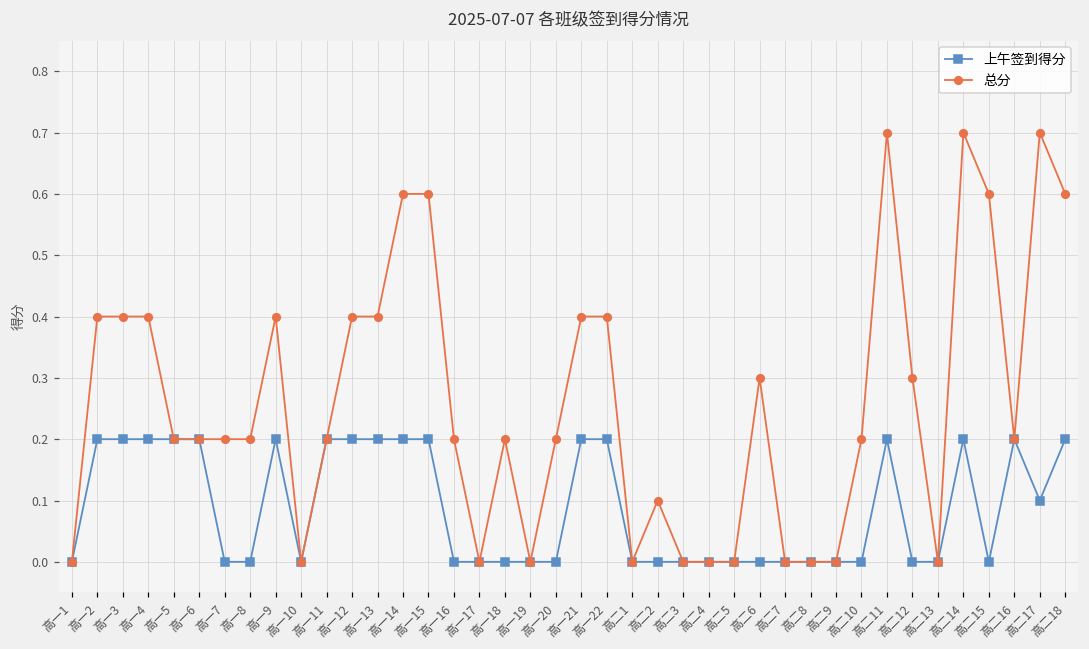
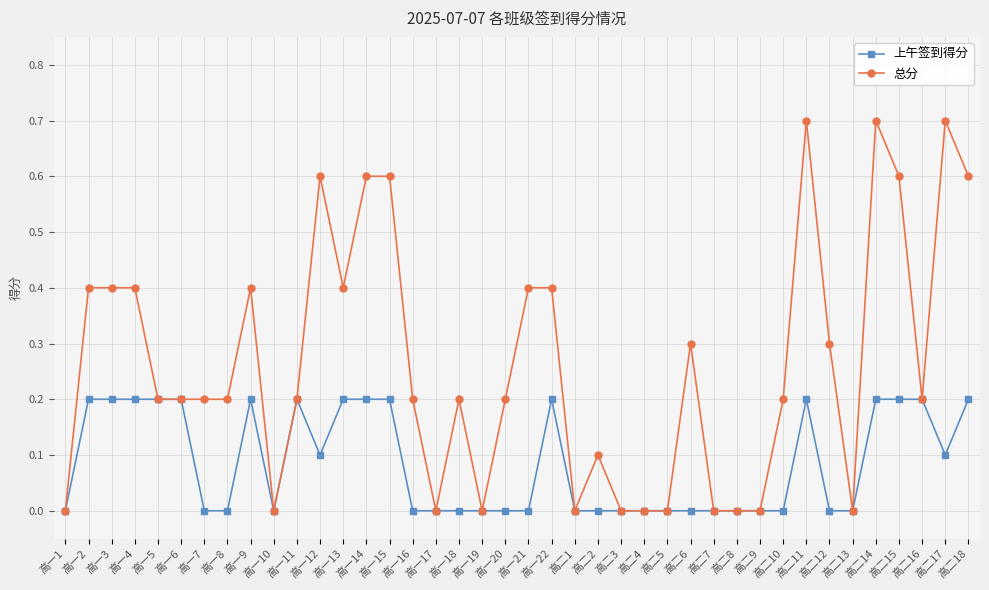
上午签到得分, 高一12: 0.2 -> 0.1
总分, 高一12: 0.4 -> 0.6
上午签到得分, 高一21: 0.2 -> 0.0
上午签到得分, 高二15: 0.0 -> 0.2
